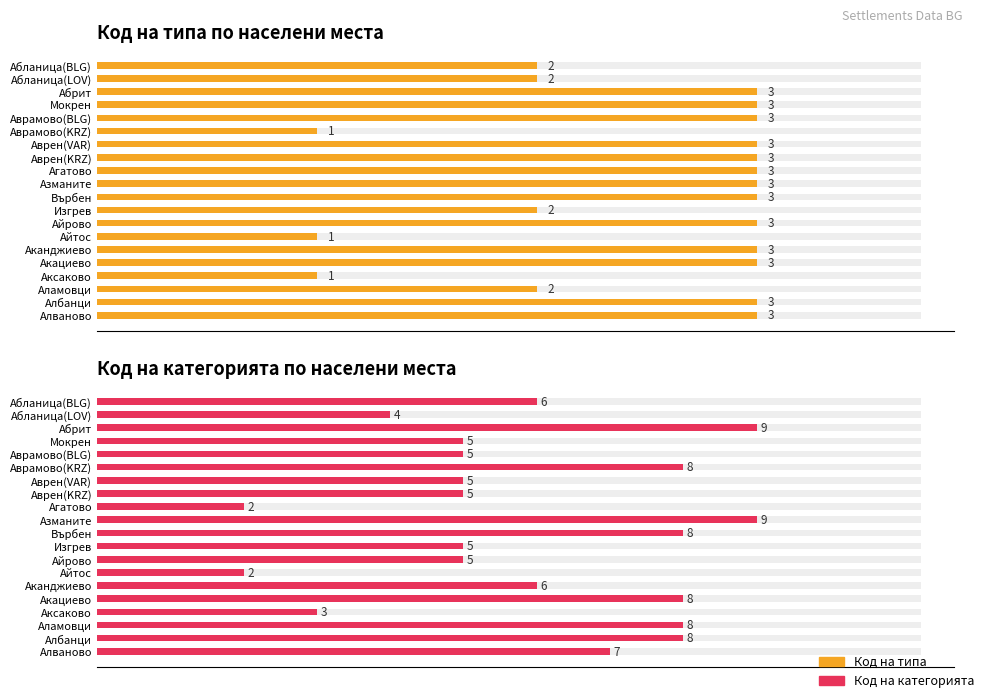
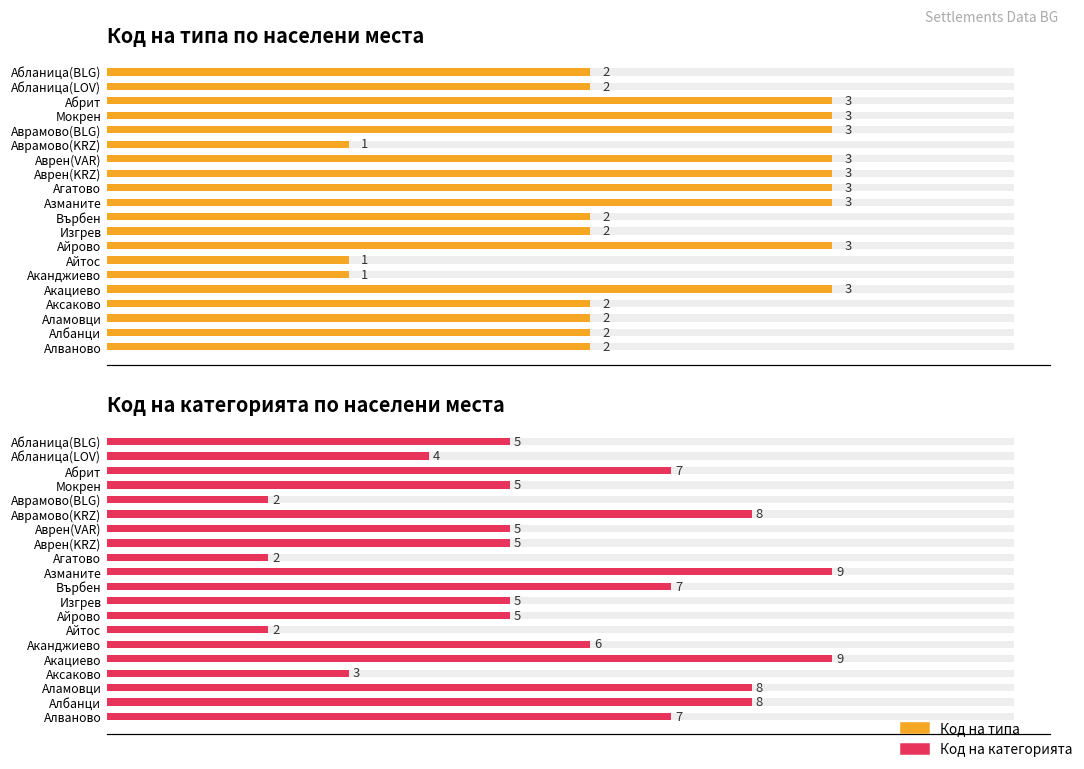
Код на типа по населени места, Код на типа, Върбен: 3 -> 2
Код на типа по населени места, Код на типа, Аканджиево: 3 -> 1
Код на типа по населени места, Код на типа, Аксаково: 1 -> 2
Код на типа по населени места, Код на типа, Албанци: 3 -> 2
Код на типа по населени места, Код на типа, Алваново: 3 -> 2
Код на категорията по населени места, Код на категорията, Абланица(BLG): 6 -> 5
Код на категорията по населени места, Код на категорията, Абрит: 9 -> 7
Код на категорията по населени места, Код на категорията, Аврамово(BLG): 5 -> 2
Код на категорията по населени места, Код на категорията, Върбен: 8 -> 7
Код на категорията по населени места, Код на категорията, Акациево: 8 -> 9
